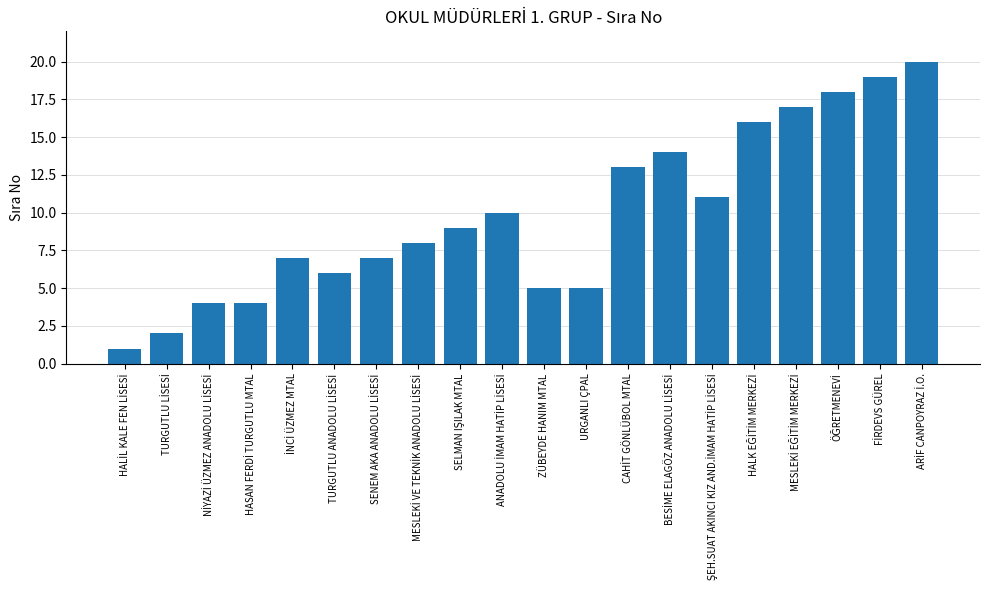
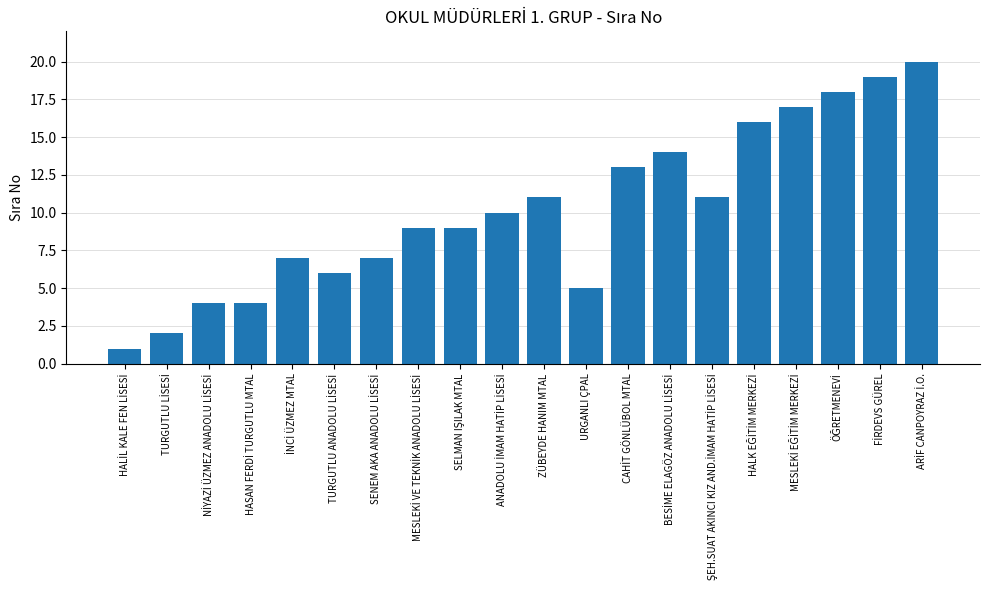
MESLEKİ VE TEKNİK ANADOLU LİSESİ: 8 -> 9
ZÜBEYDE HANIM MTAL: 5 -> 11
